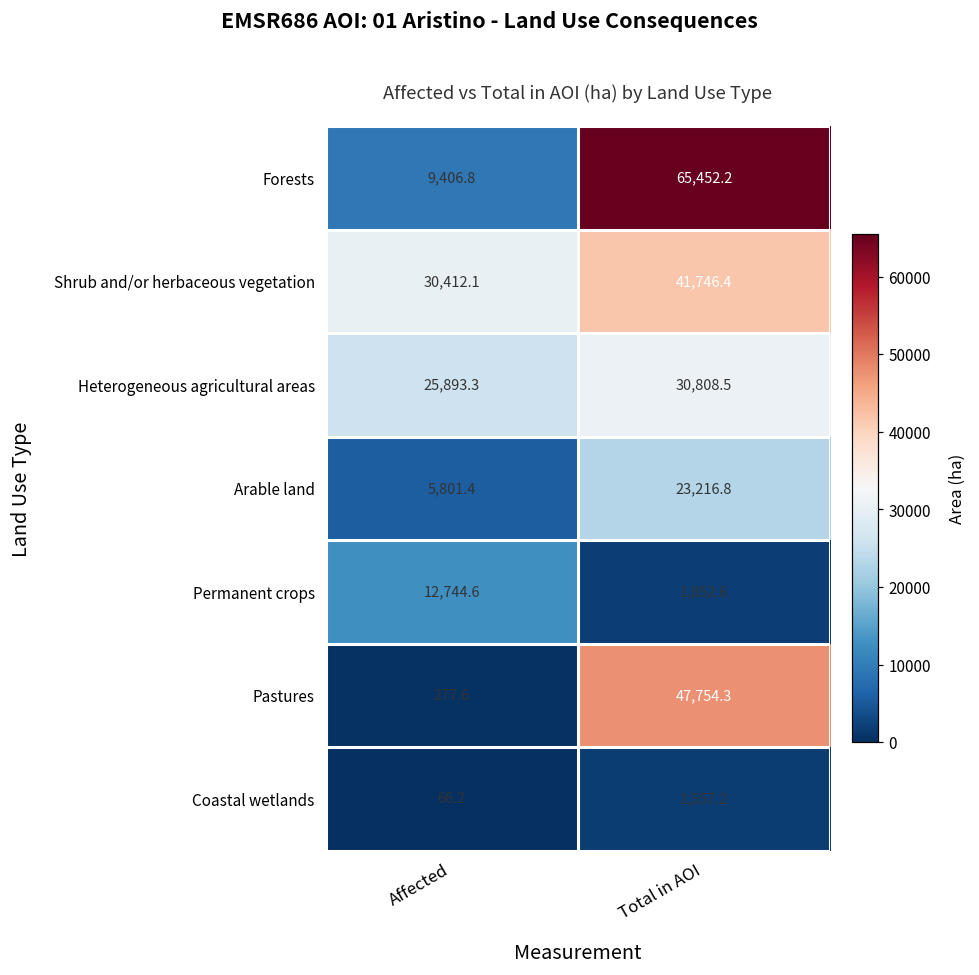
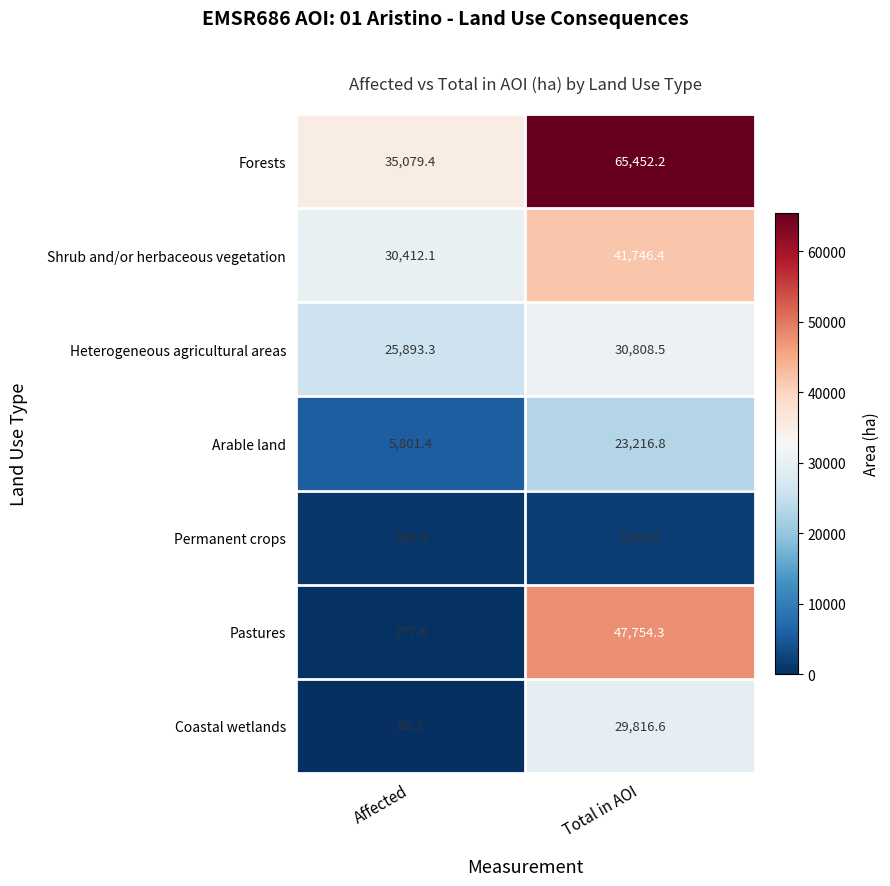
Forests, Affected: 9,406.8 -> 35,079.4
Permanent crops, Affected: 12,744.6 -> 844.4
Coastal wetlands, Total in AOI: 1,557.2 -> 29,816.6
